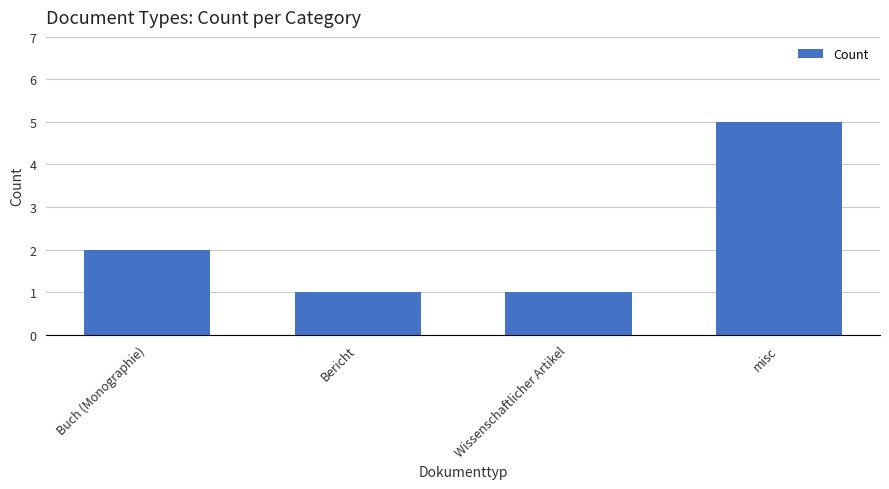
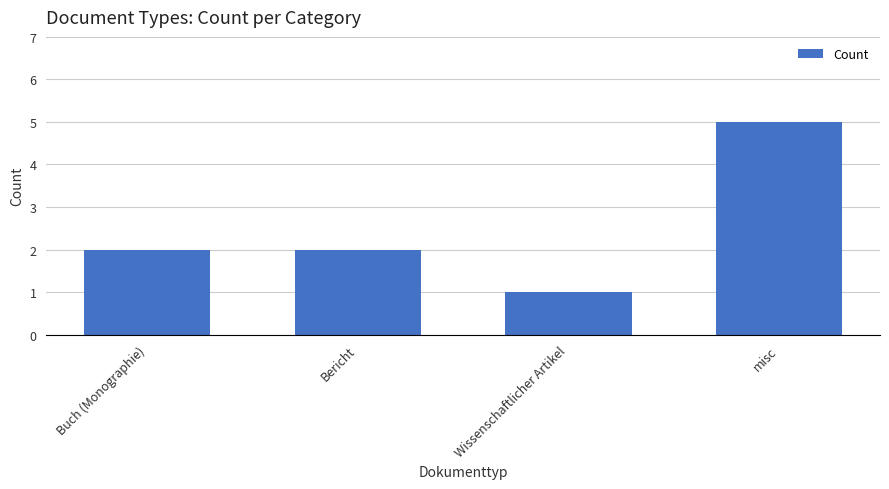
Bericht: 1 -> 2
